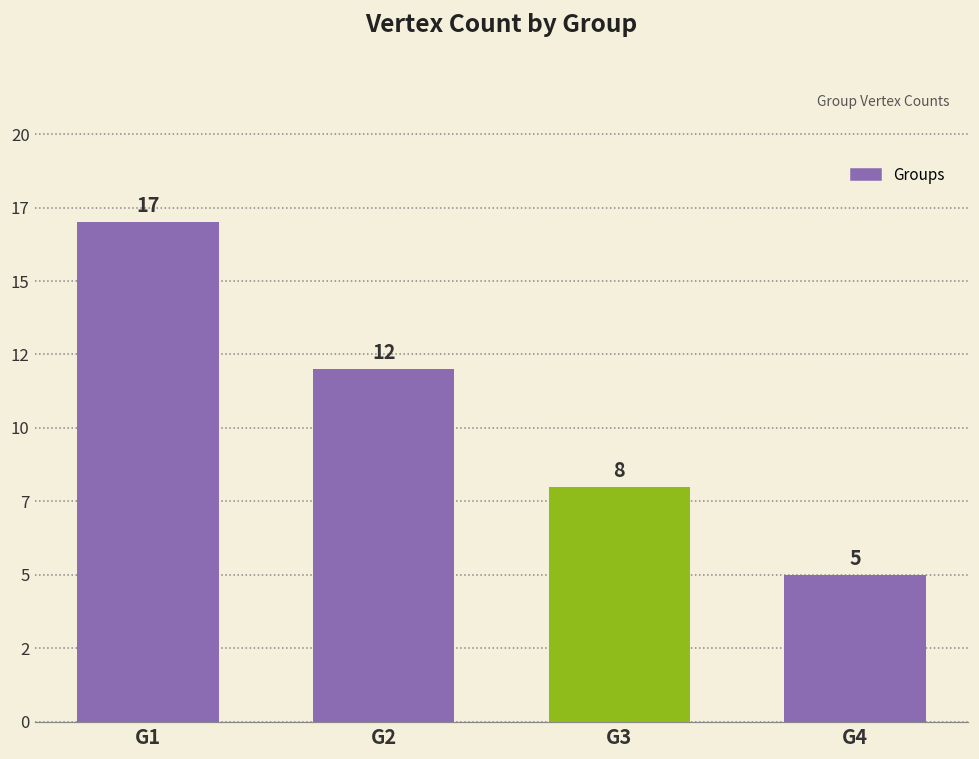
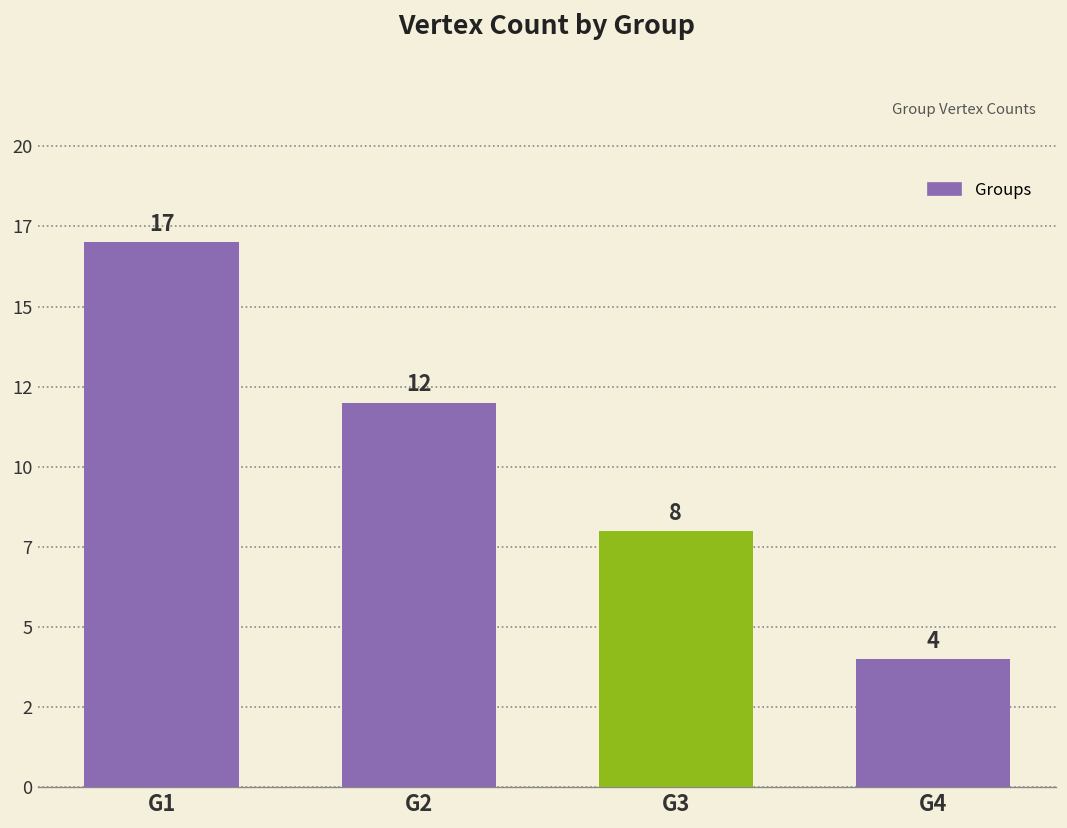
G4: 5 -> 4
